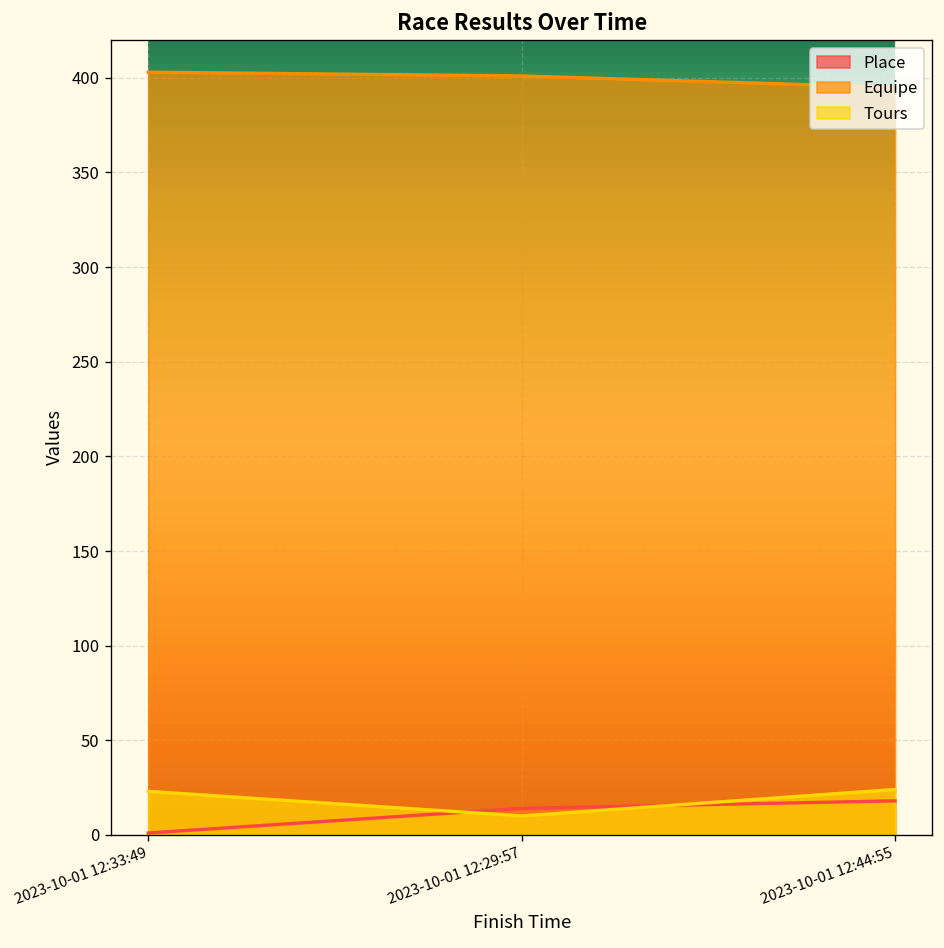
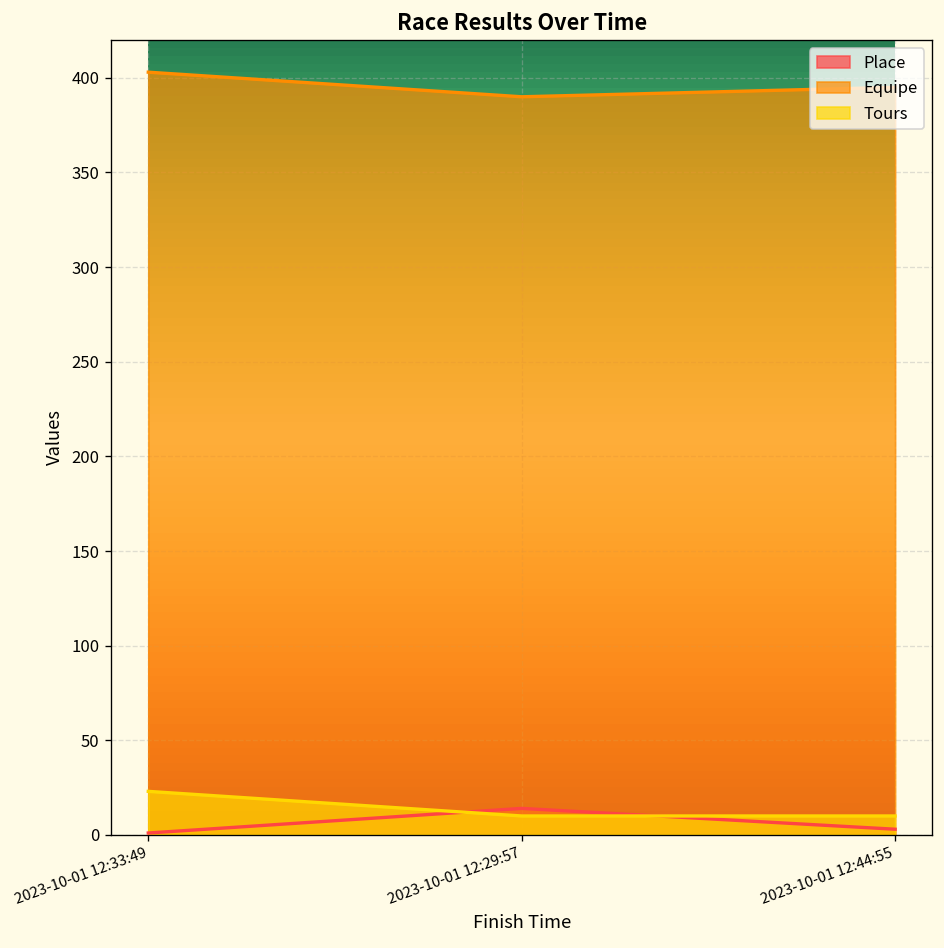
Equipe, 2023-10-01 12:29:57: 401 -> 390
Place, 2023-10-01 12:44:55: 18 -> 3
Tours, 2023-10-01 12:44:55: 24 -> 10
